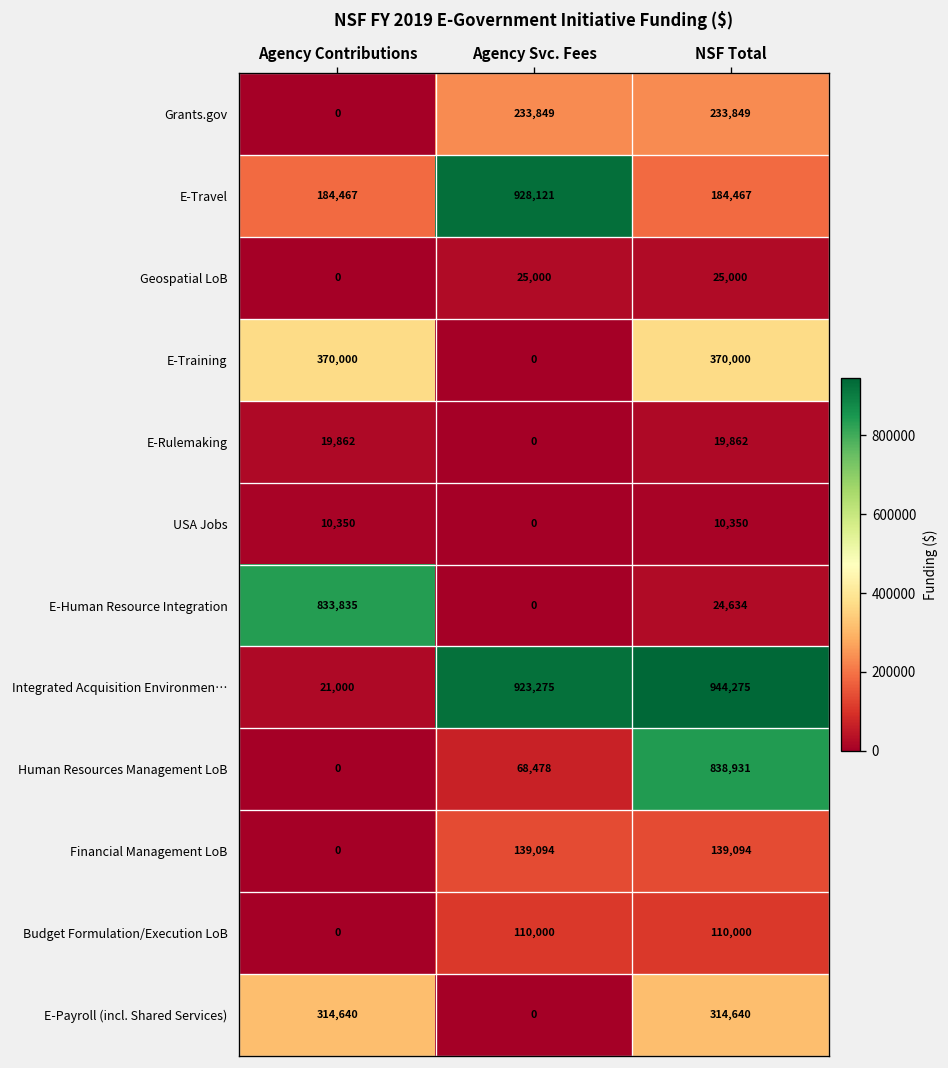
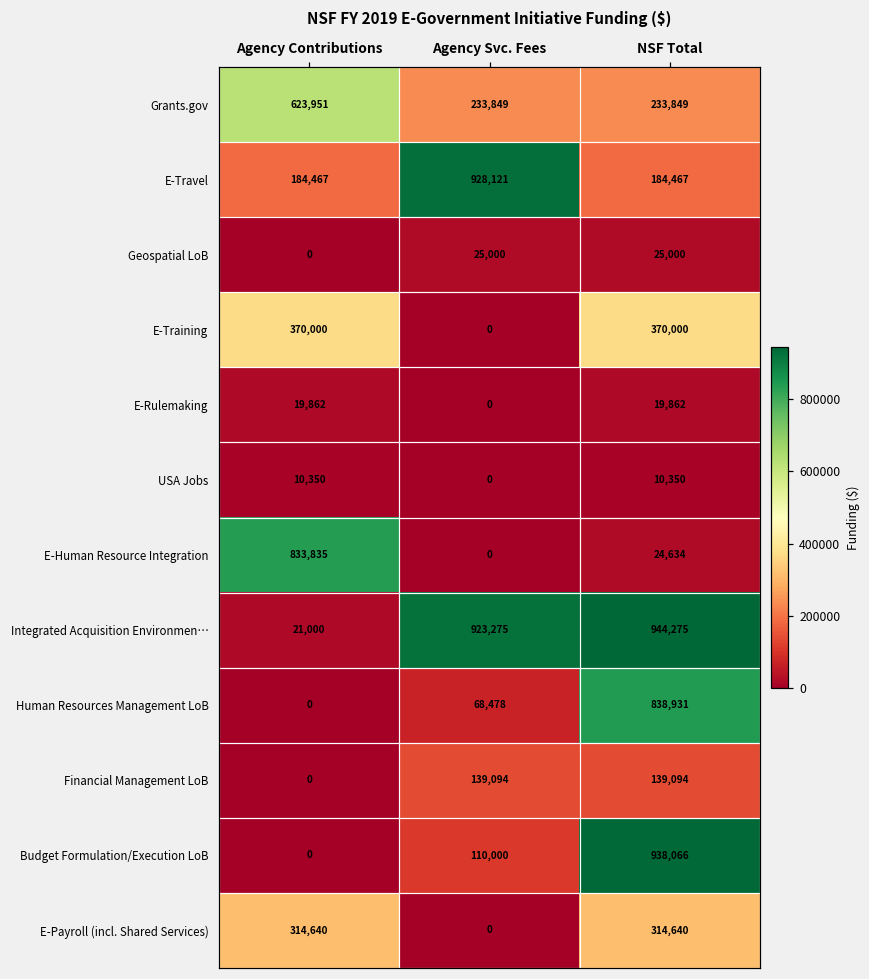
Grants.gov, Agency Contributions: 0 -> 623,951
Budget Formulation/Execution LoB, NSF Total: 110,000 -> 938,066
